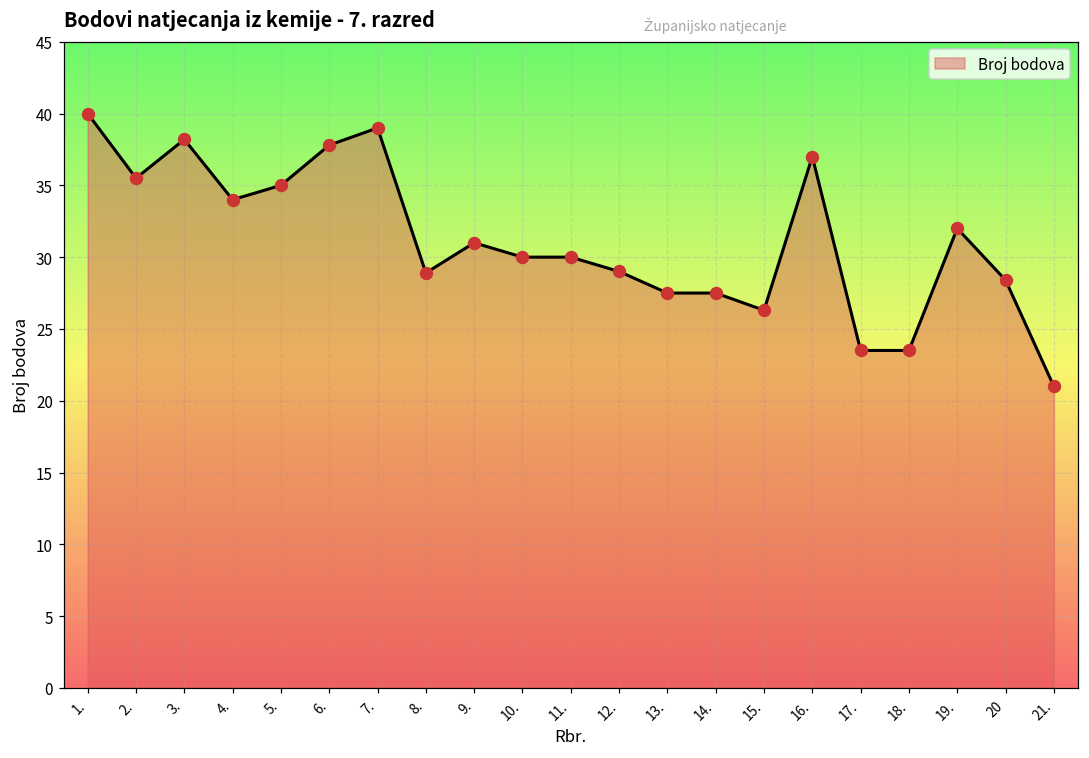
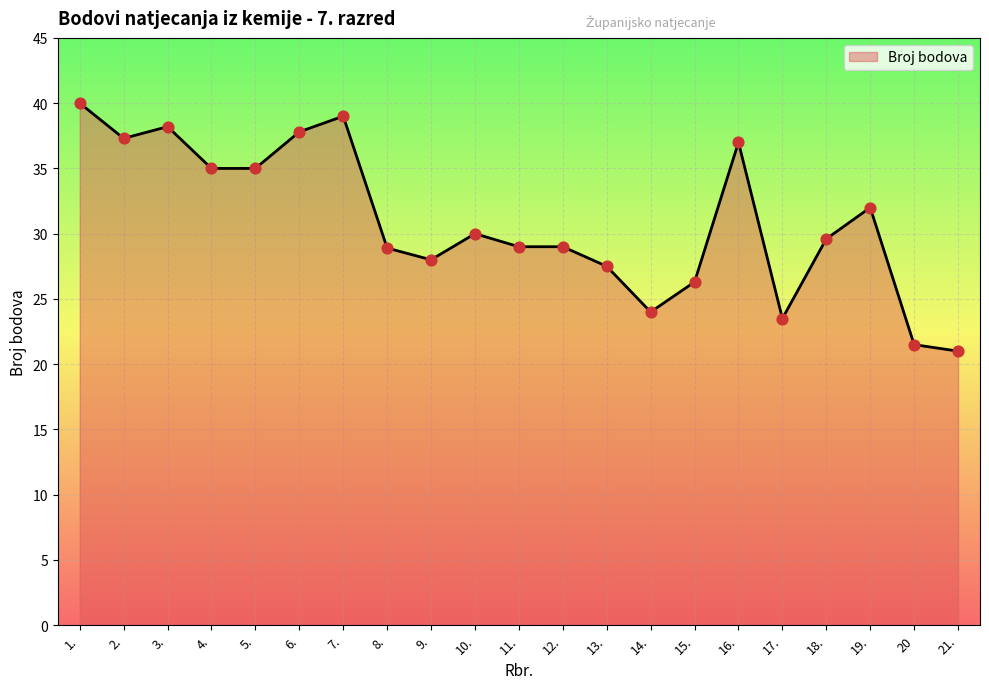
2.: 35.5 -> 37.3
4.: 34 -> 35
9.: 31 -> 28
11.: 30 -> 29
14.: 27.5 -> 24.0
18.: 23.5 -> 29.6
20: 28.4 -> 21.5
